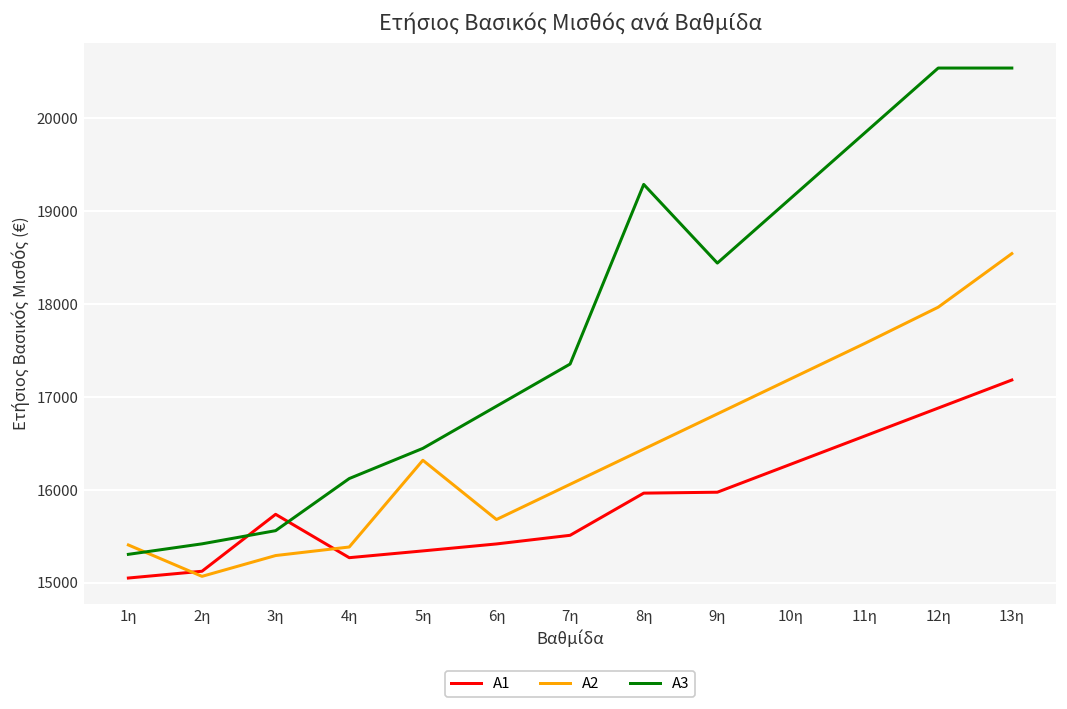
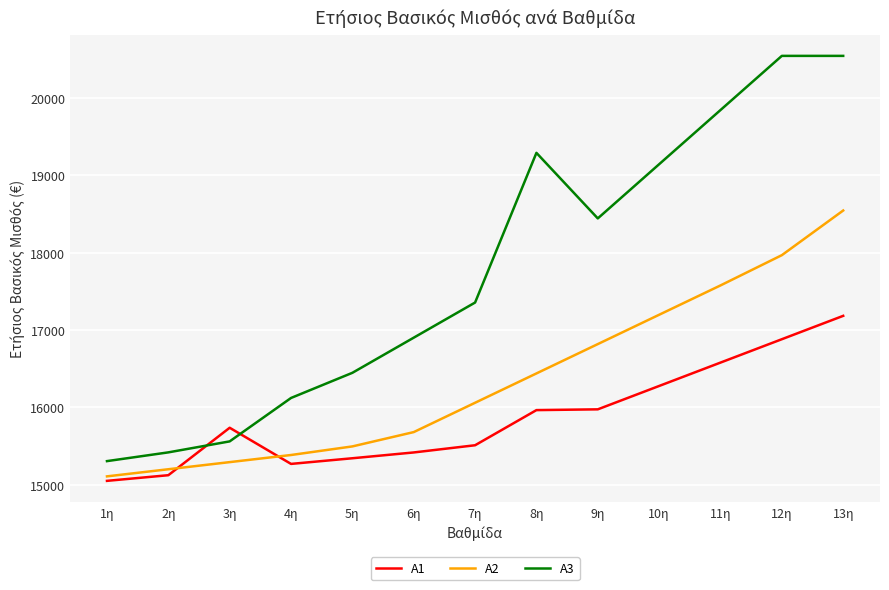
A2, 1η: 15400 -> 15100
A2, 2η: 15100 -> 15200
A2, 5η: 16300 -> 15500
